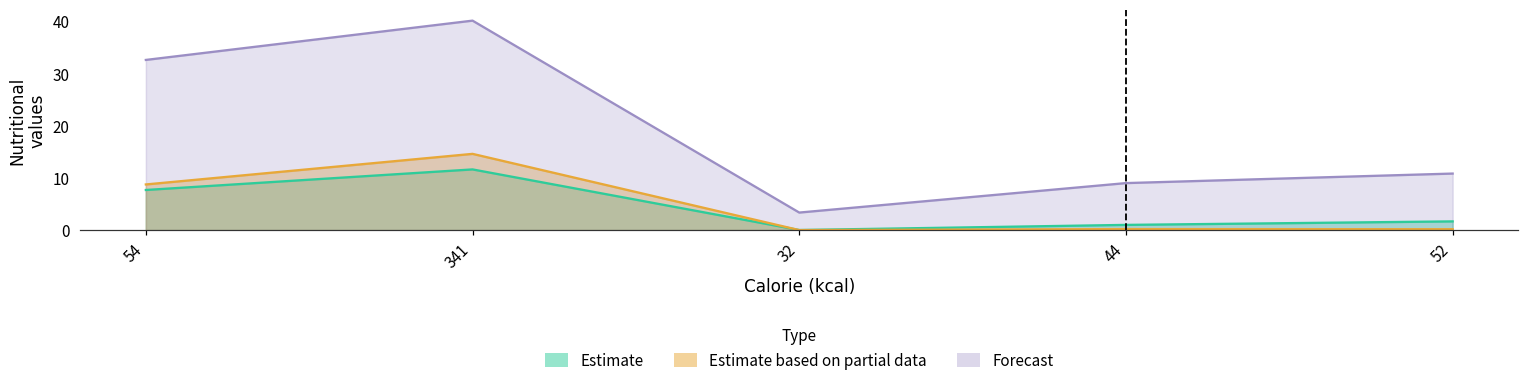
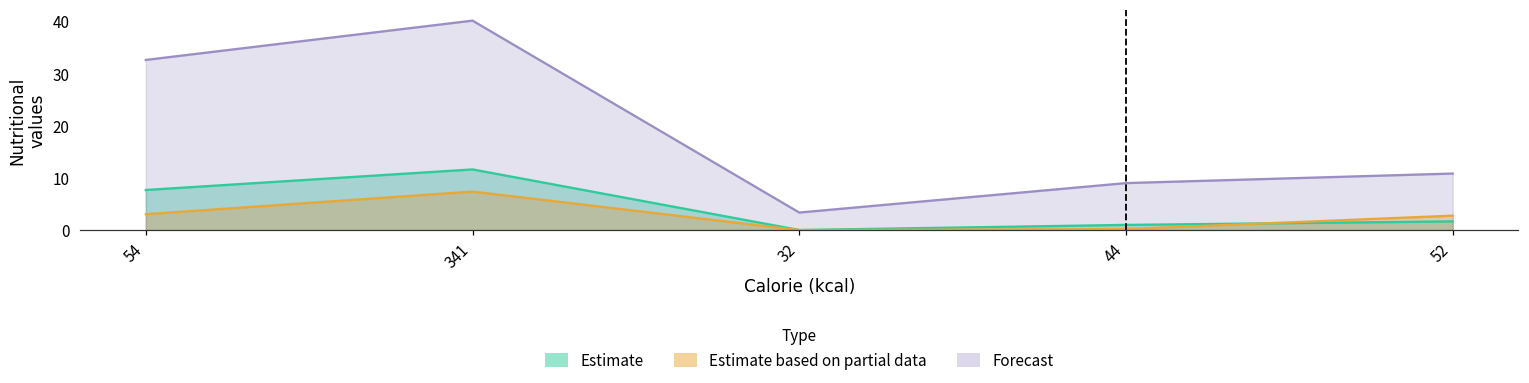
Estimate based on partial data, 54: 9 -> 3
Estimate based on partial data, 341: 15 -> 7
Estimate based on partial data, 52: 0 -> 3
